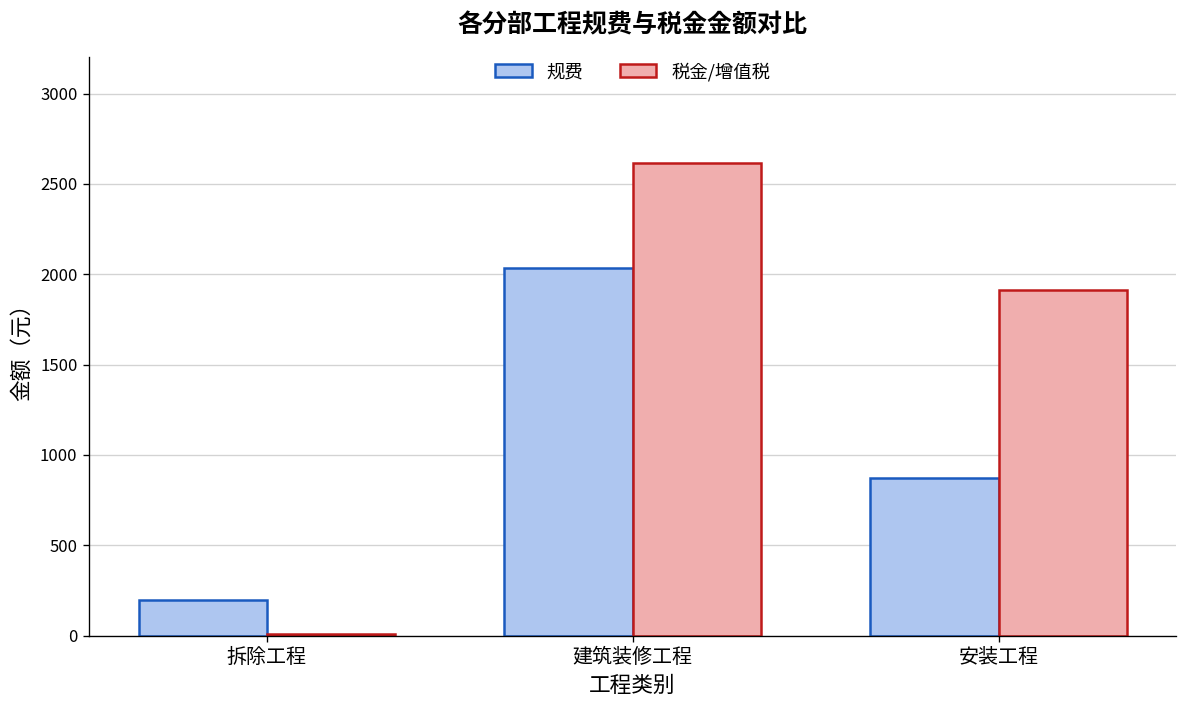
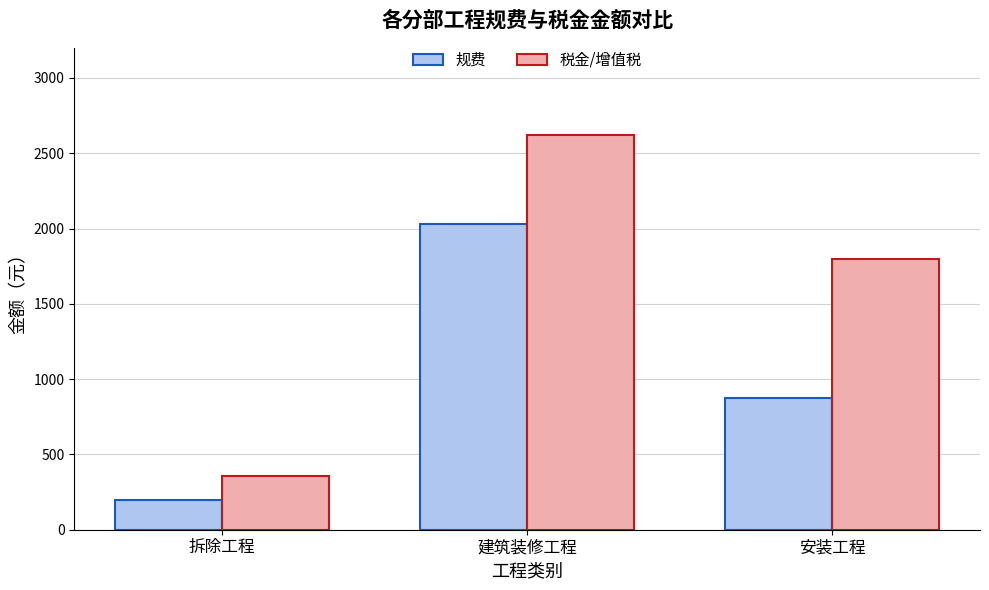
税金/增值税, 拆除工程: 10 -> 360
税金/增值税, 安装工程: 1910 -> 1790
